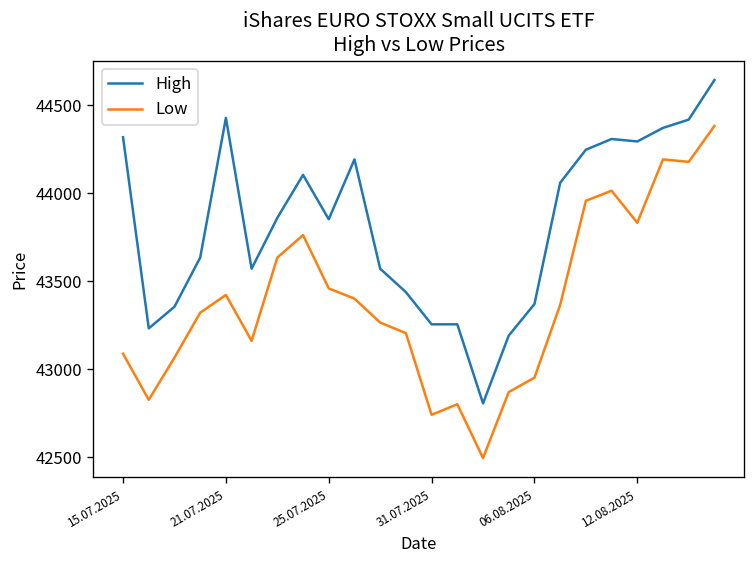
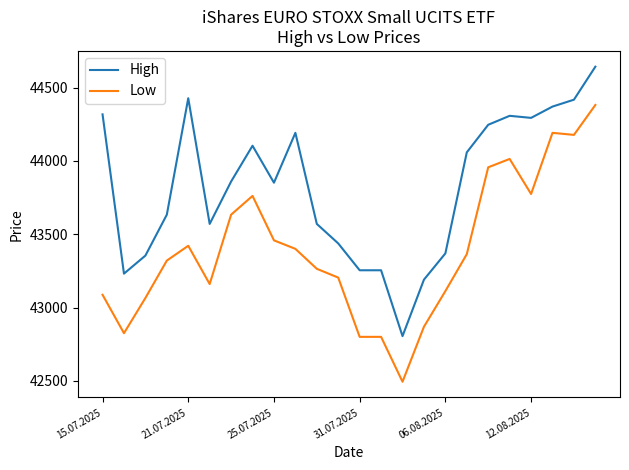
Low, 31.07.2025: 42740 -> 42800
Low, 06.08.2025: 42950 -> 43110
Low, 12.08.2025: 43830 -> 43770
